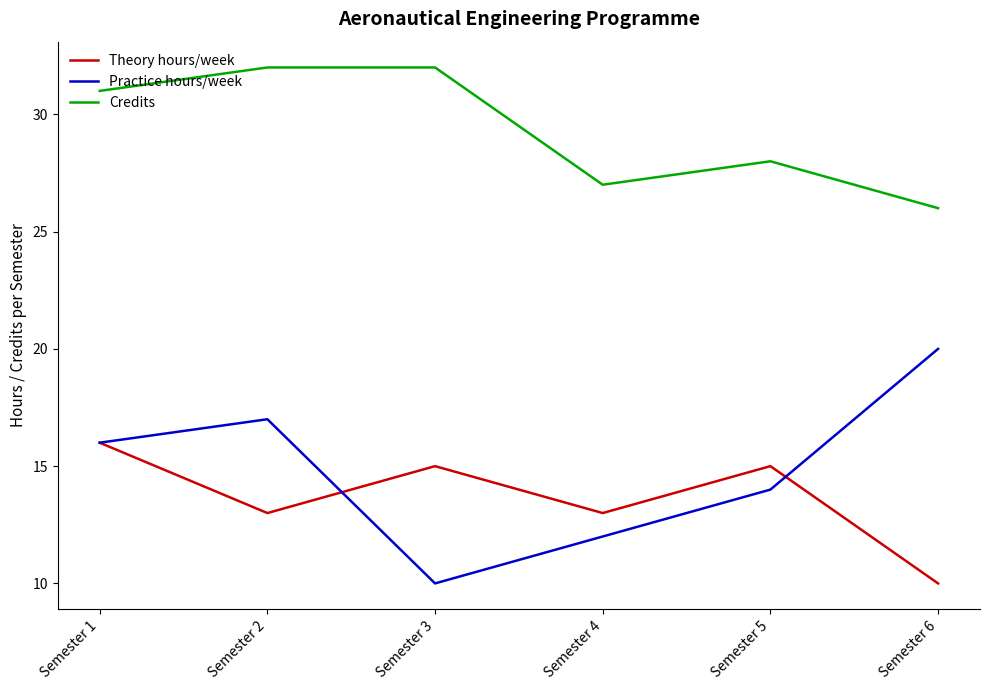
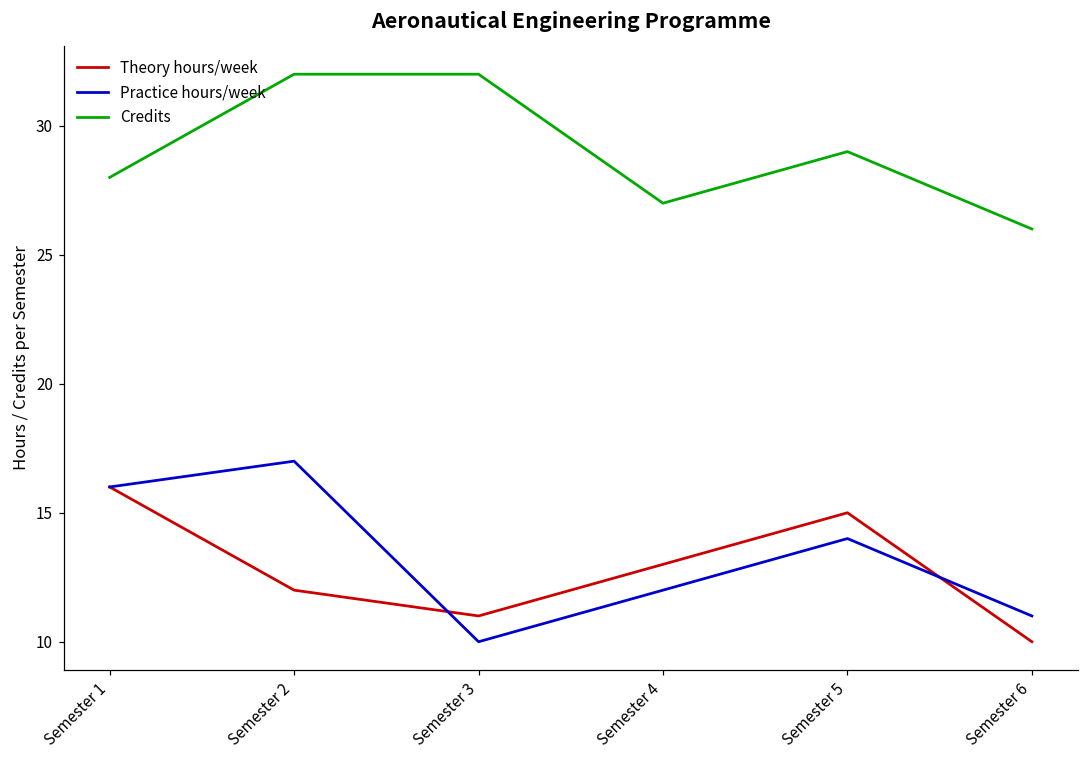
Credits, Semester 1: 31 -> 28
Theory hours/week, Semester 2: 13 -> 12
Theory hours/week, Semester 3: 15 -> 11
Credits, Semester 5: 28 -> 29
Practice hours/week, Semester 6: 20 -> 11
